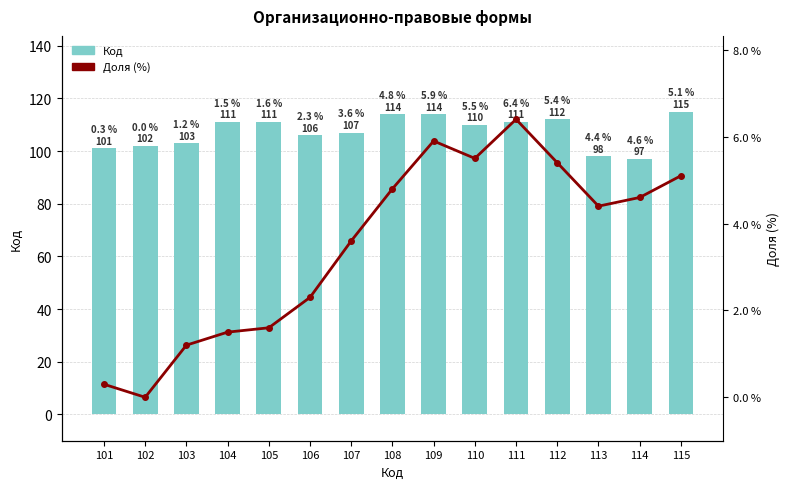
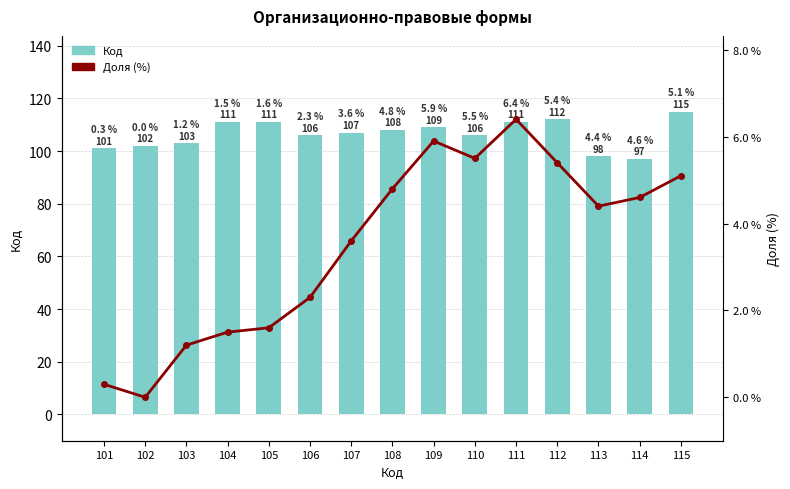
Код, 108: 114 -> 108
Код, 109: 114 -> 109
Код, 110: 110 -> 106
